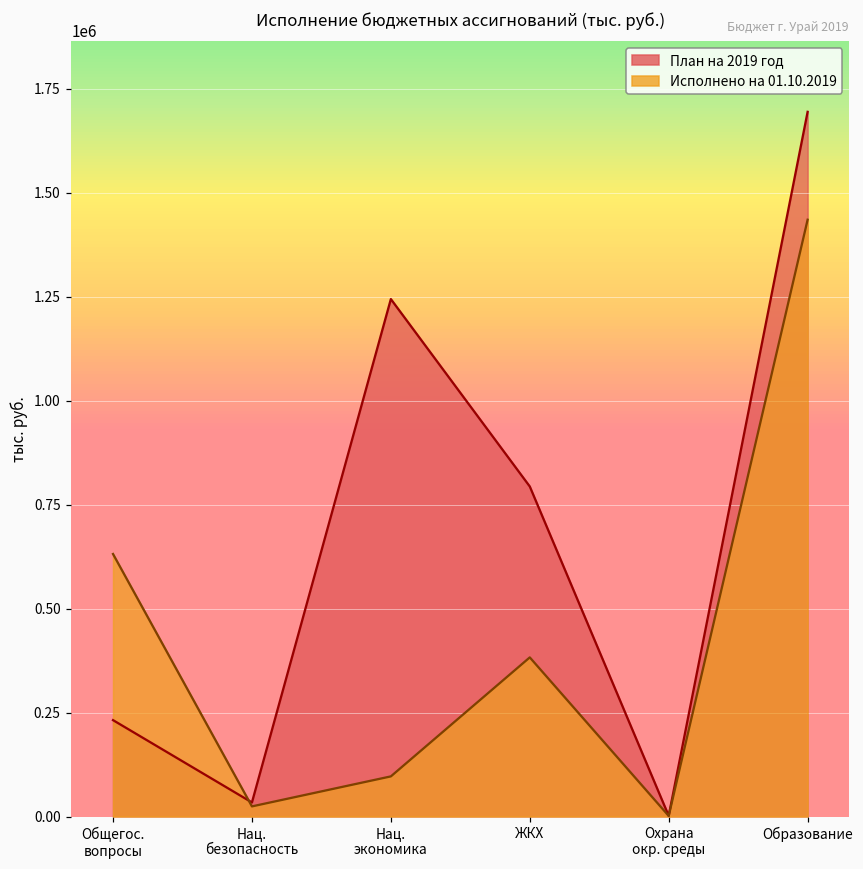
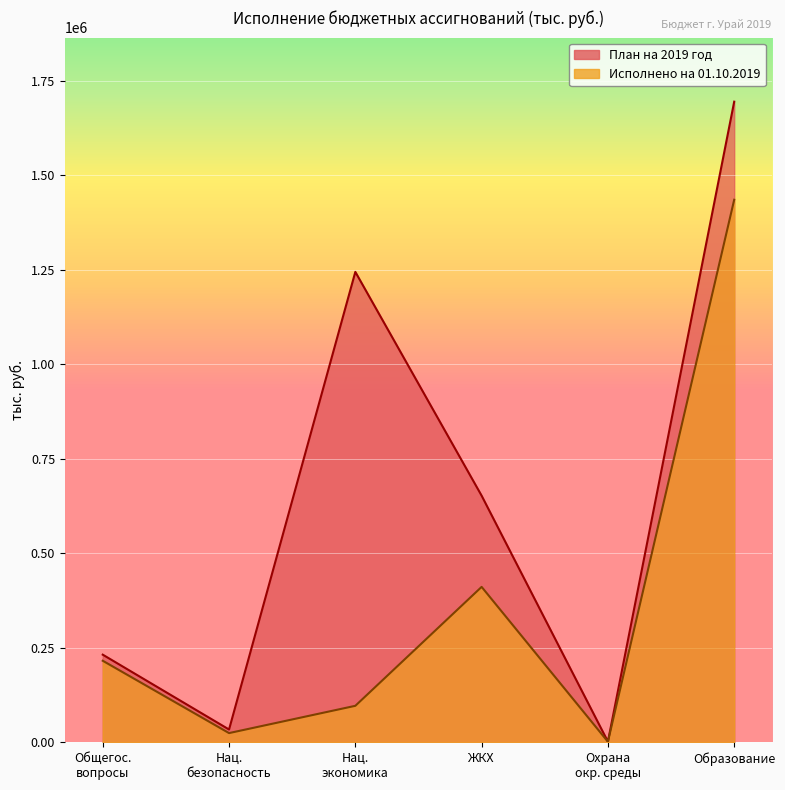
Исполнено на 01.10.2019, Общегос. вопросы: 630000 -> 220000
План на 2019 год, ЖКХ: 790000 -> 650000
Исполнено на 01.10.2019, ЖКХ: 380000 -> 410000
